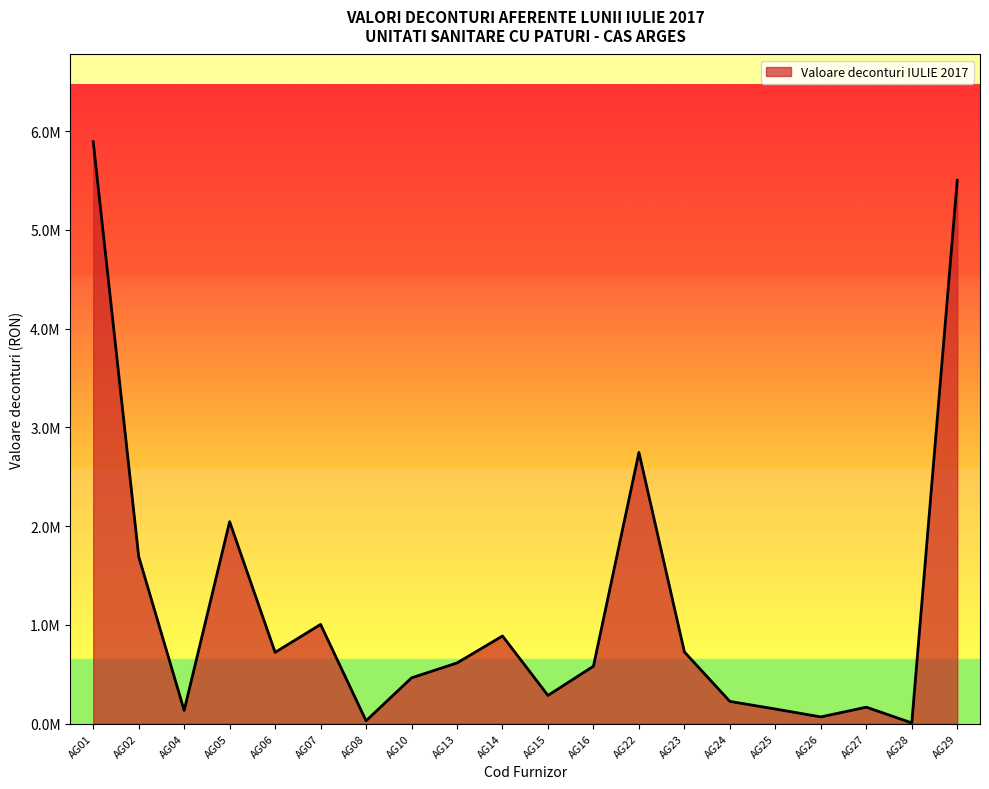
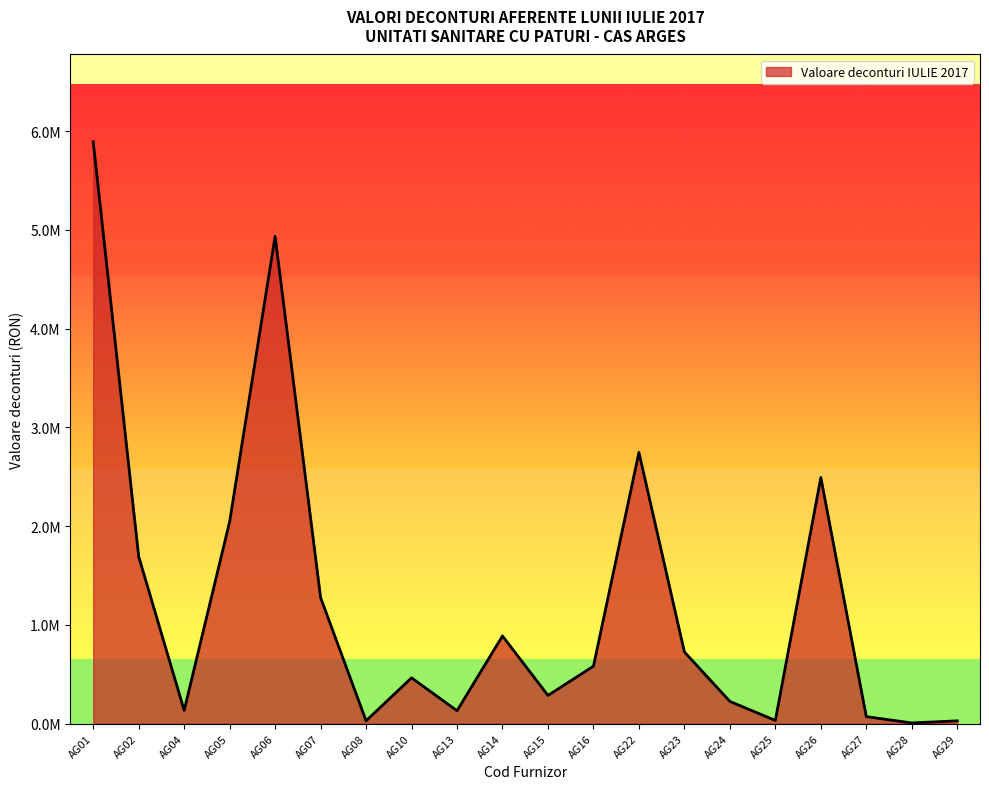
AG06: 700000 -> 4900000
AG07: 1000000 -> 1300000
AG13: 600000 -> 100000
AG25: 100000 -> 0
AG26: 100000 -> 2500000
AG27: 200000 -> 100000
AG29: 5500000 -> 0
